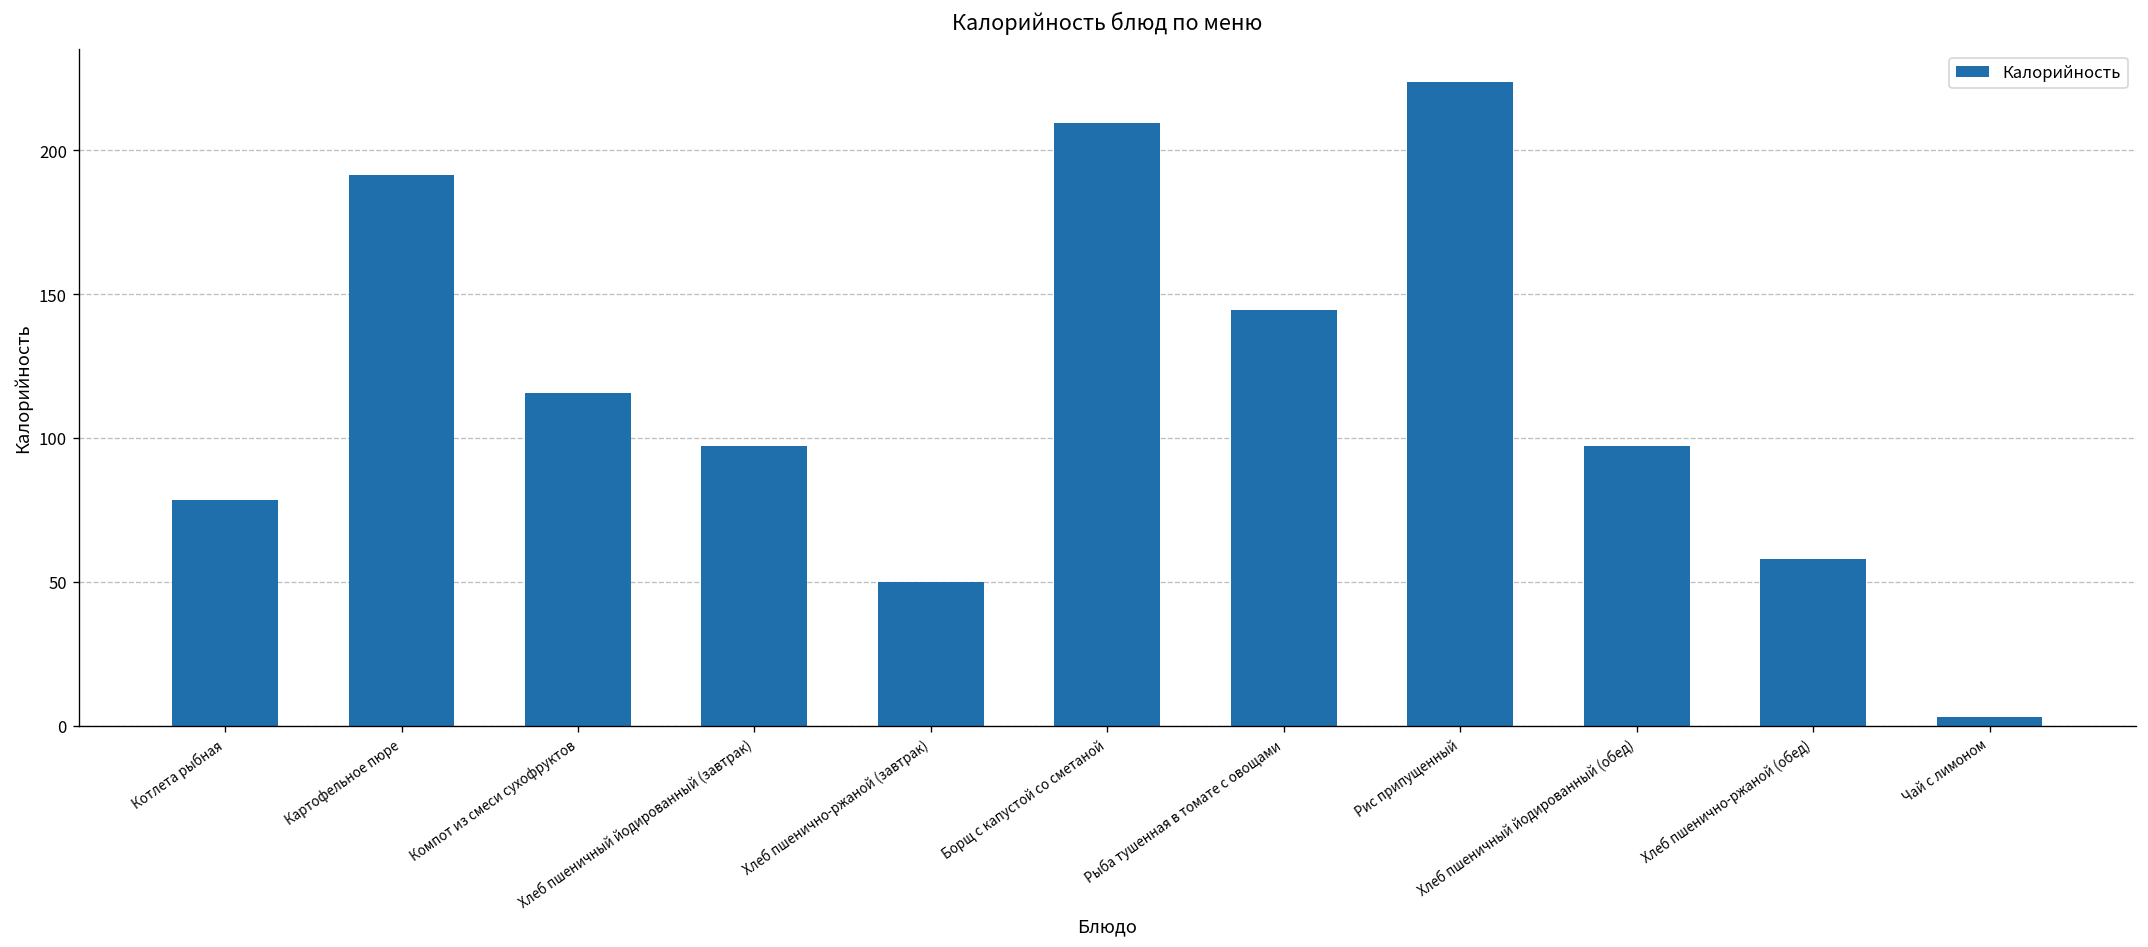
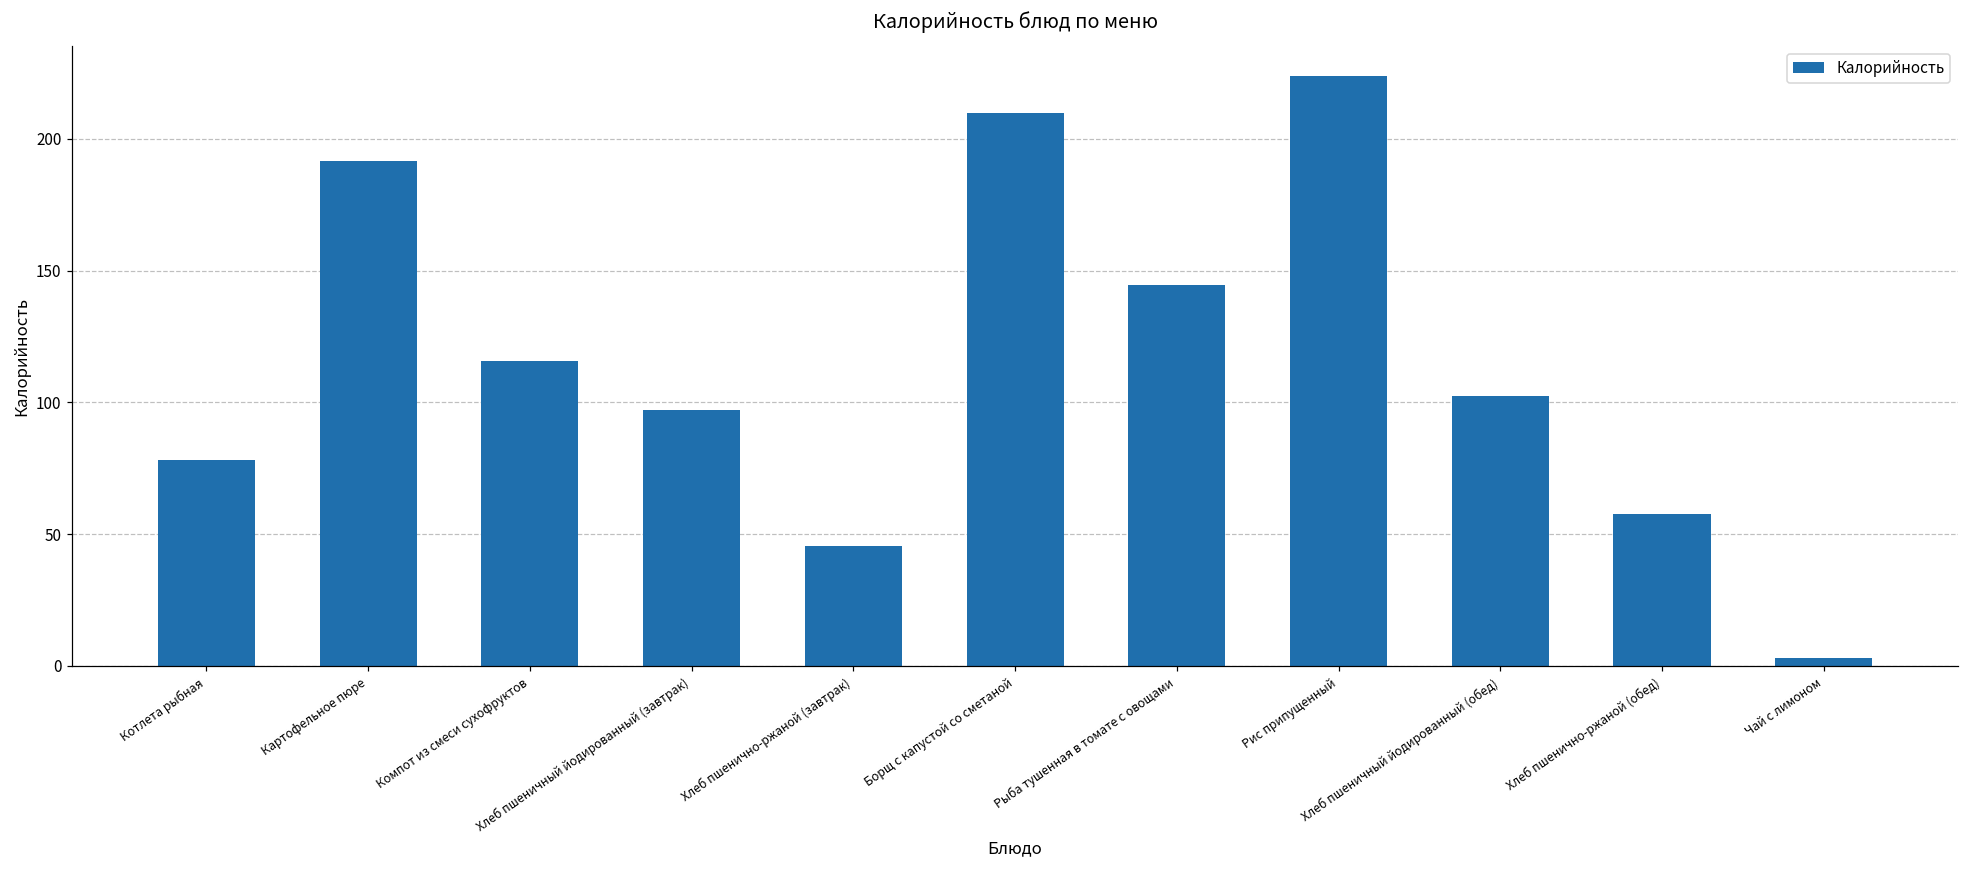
Хлеб пшенично-ржаной (завтрак): 50 -> 46
Хлеб пшеничный йодированный (обед): 97 -> 102
